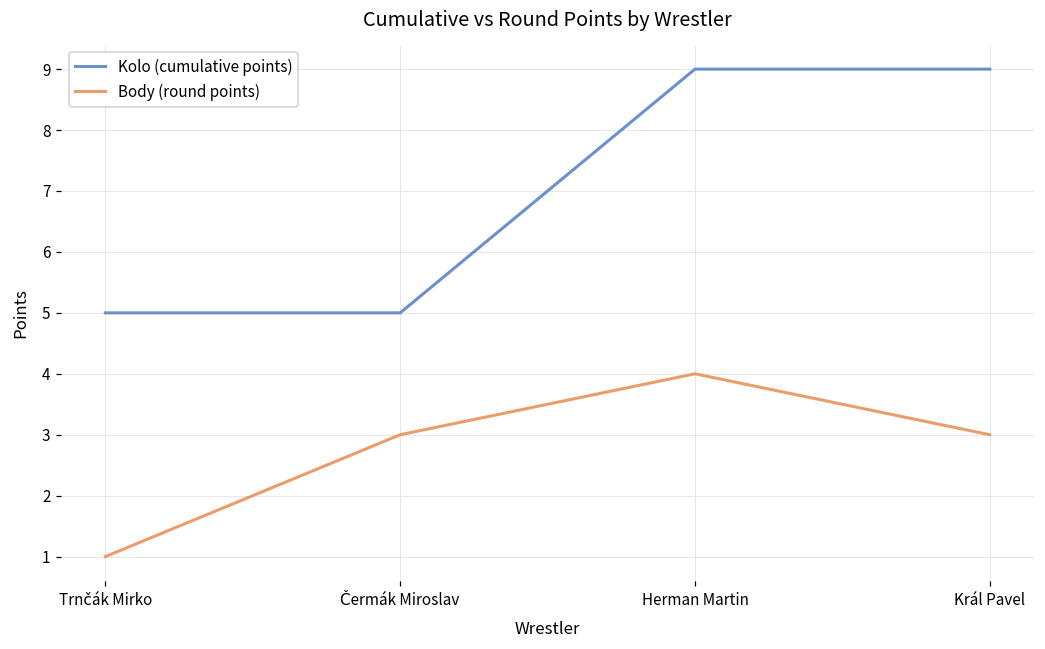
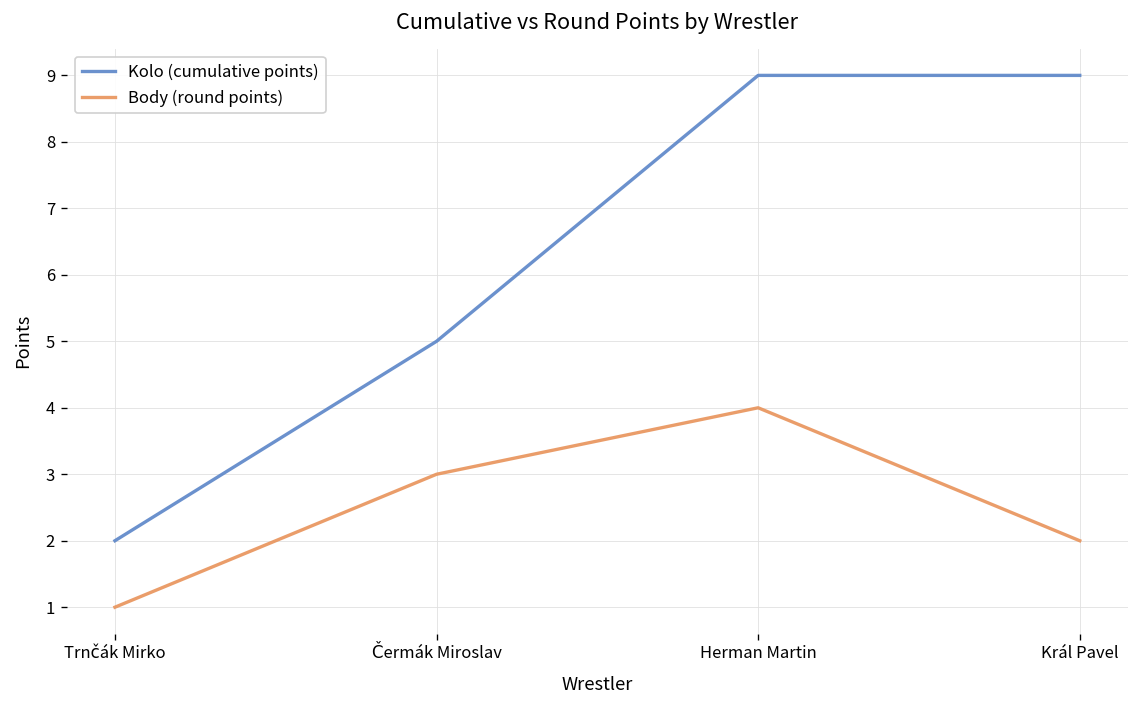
Kolo (cumulative points), Trnčák Mirko: 5 -> 2
Body (round points), Král Pavel: 3 -> 2
